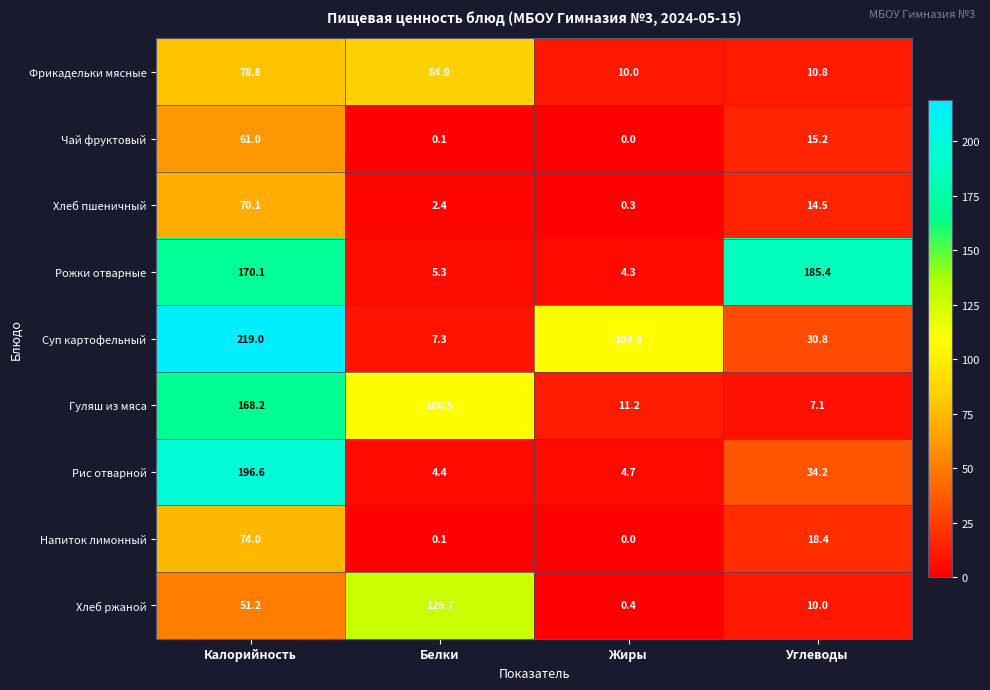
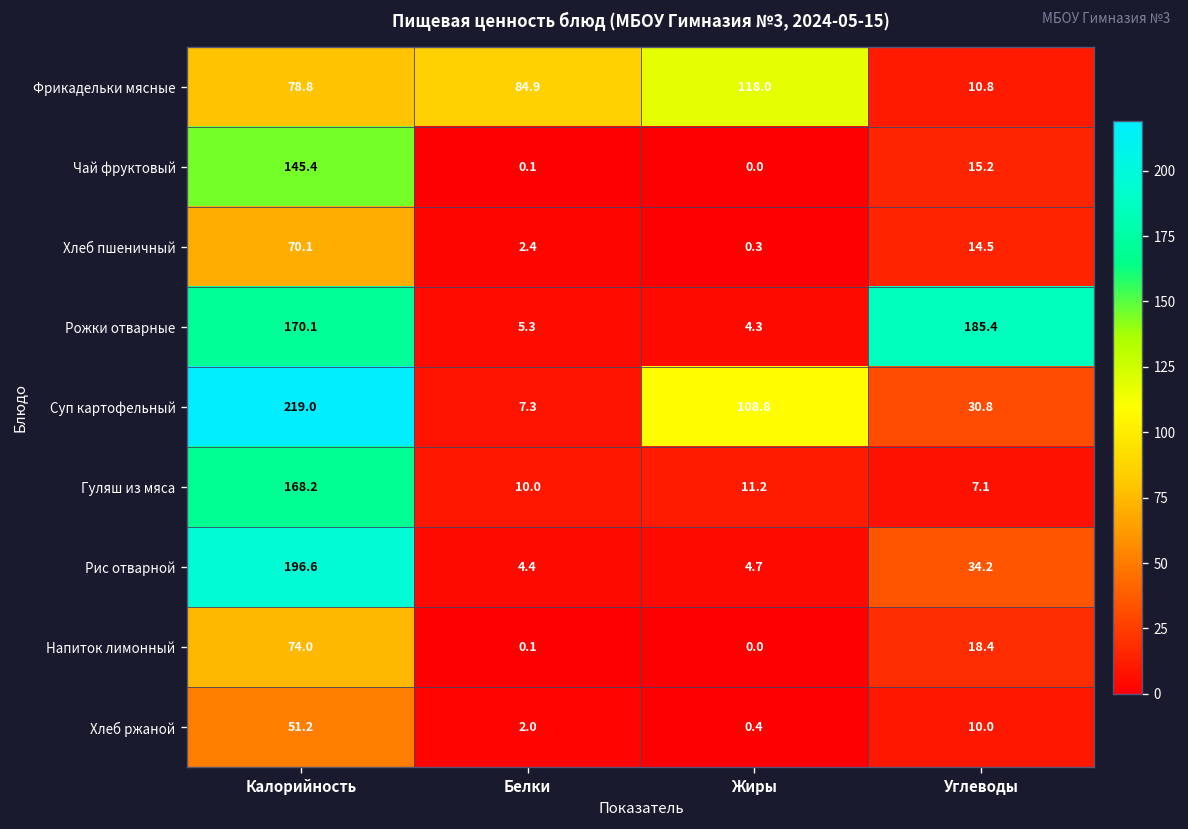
Фрикадельки мясные, Жиры: 10.0 -> 118.0
Чай фруктовый, Калорийность: 61.0 -> 145.4
Гуляш из мяса, Белки: 108.5 -> 10.0
Хлеб ржаной, Белки: 126.7 -> 2.0
